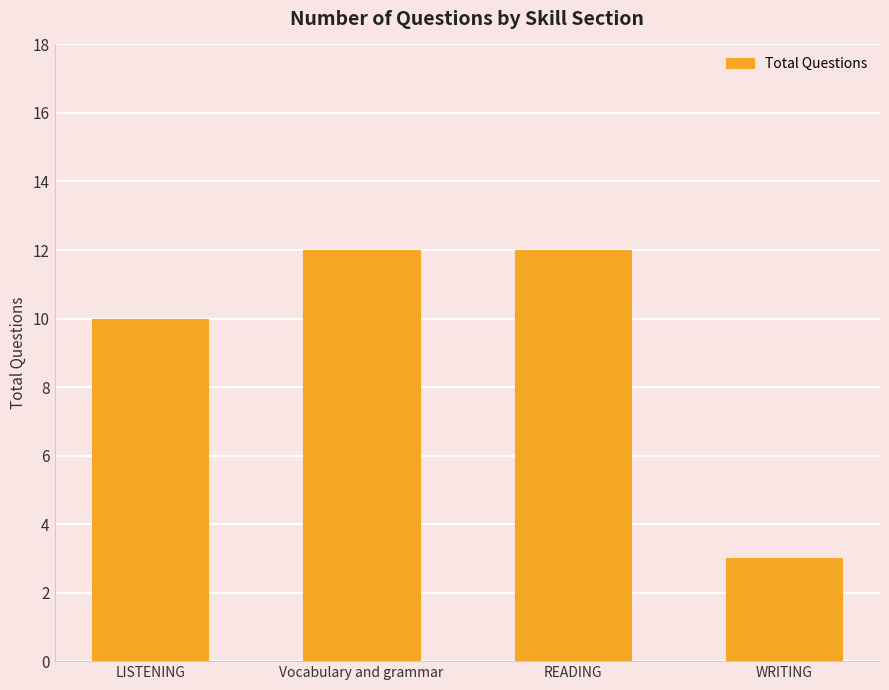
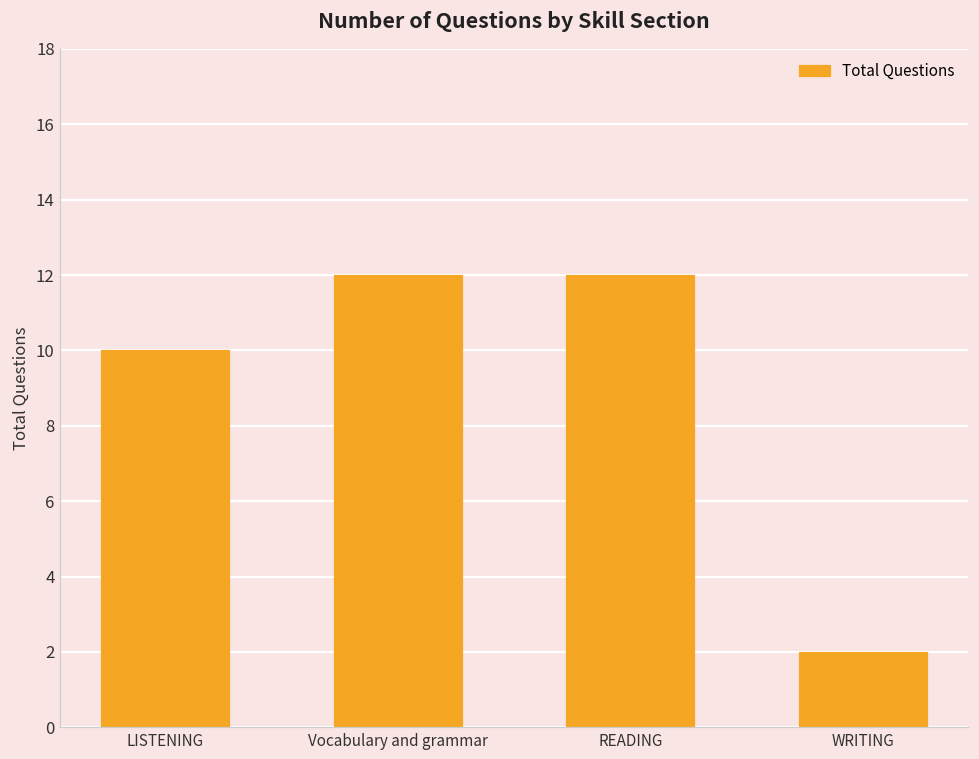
WRITING: 3 -> 2
